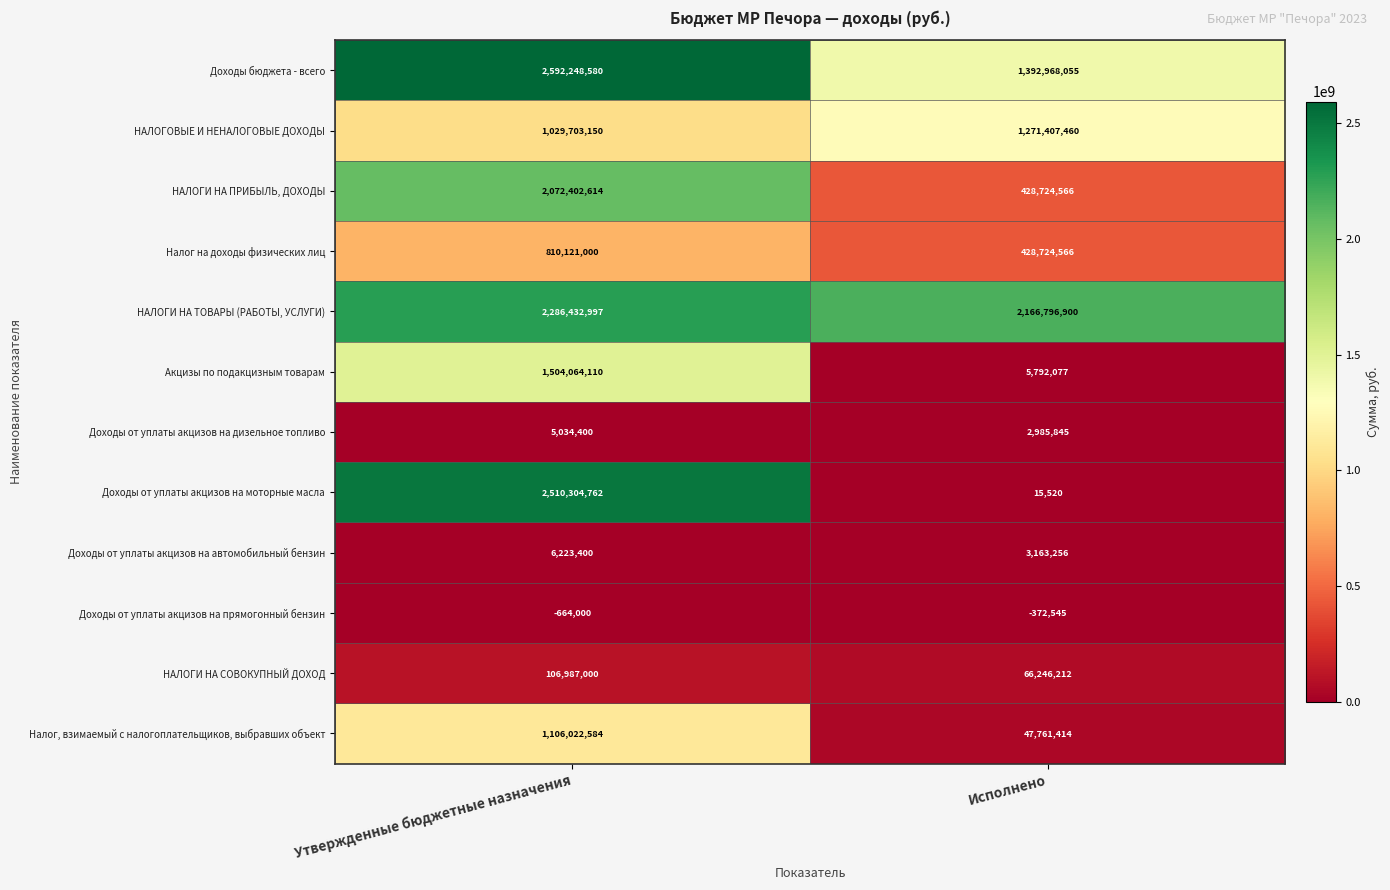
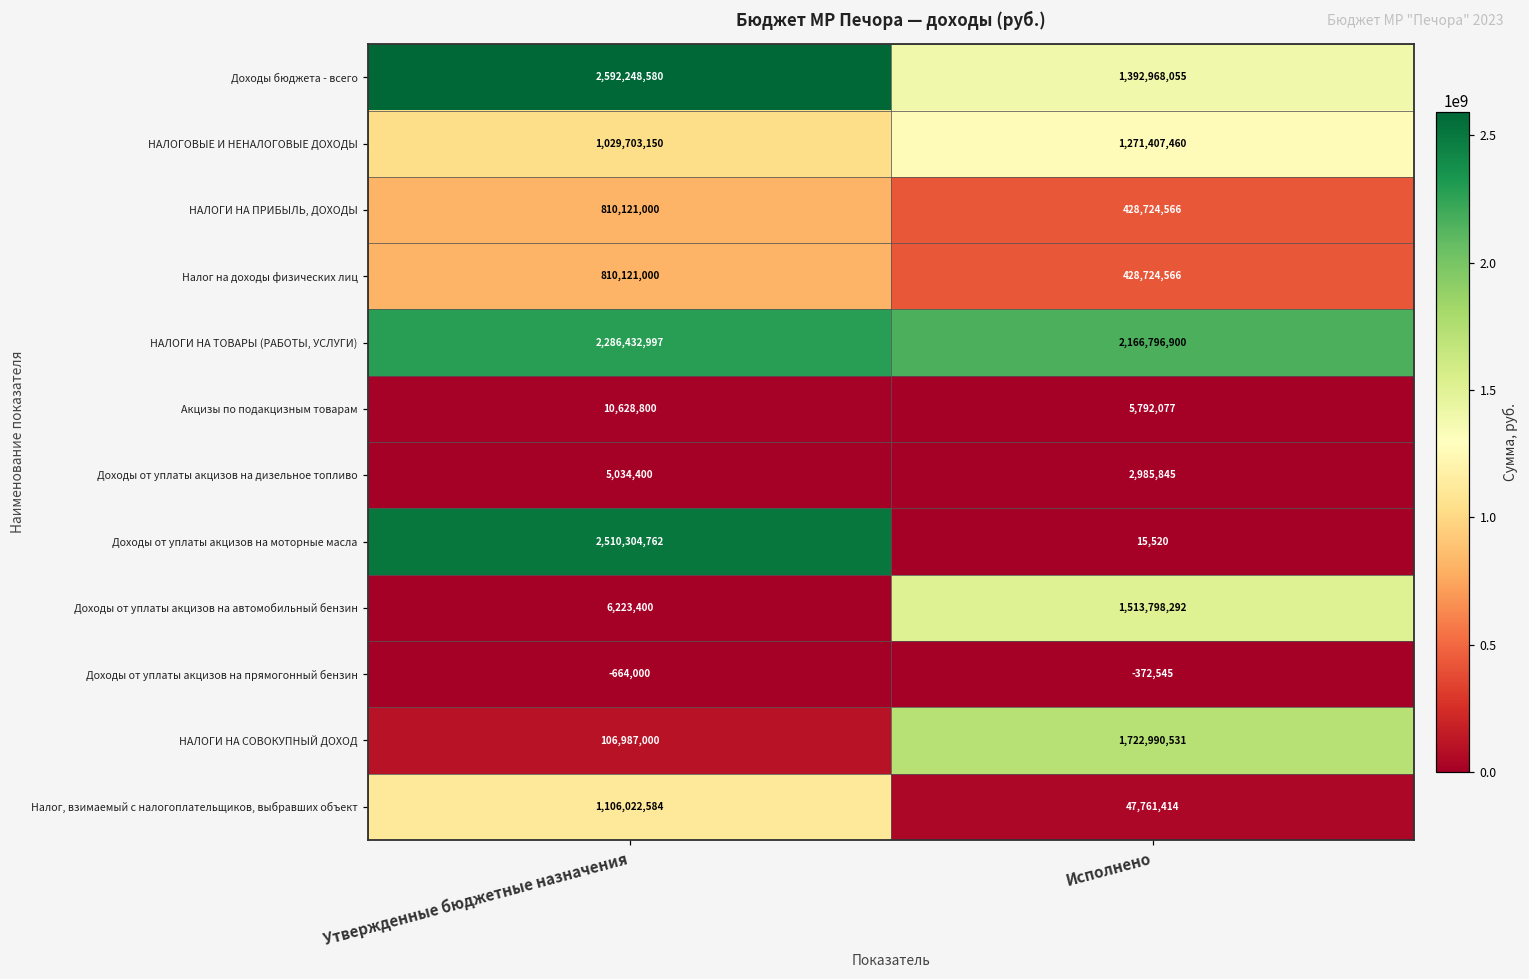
НАЛОГИ НА ПРИБЫЛЬ, ДОХОДЫ, Утвержденные бюджетные назначения: 2,072,402,614 -> 810,121,000
Акцизы по подакцизным товарам, Утвержденные бюджетные назначения: 1,504,064,110 -> 10,628,800
Доходы от уплаты акцизов на автомобильный бензин, Исполнено: 3,163,256 -> 1,513,798,292
НАЛОГИ НА СОВОКУПНЫЙ ДОХОД, Исполнено: 66,246,212 -> 1,722,990,531
